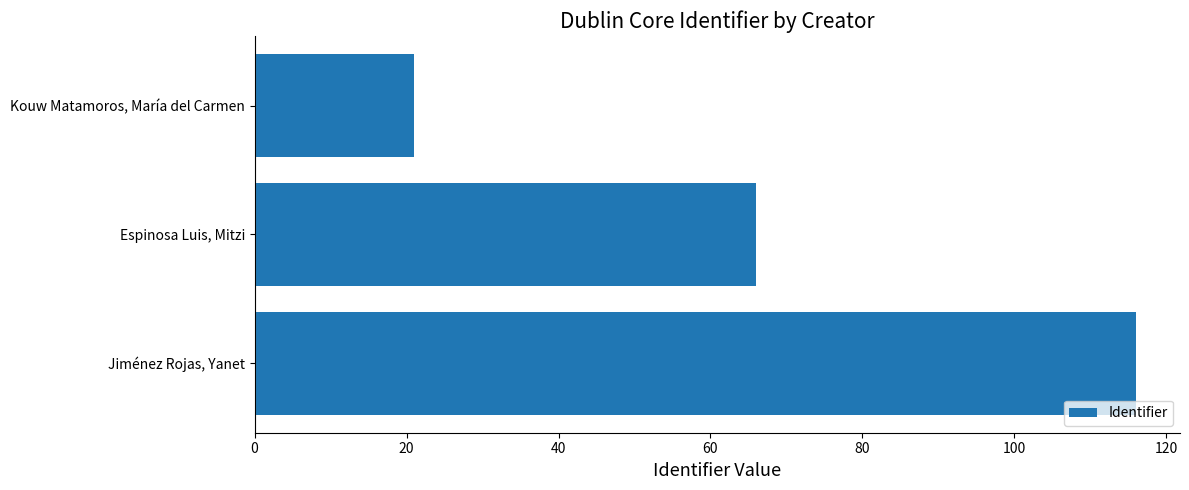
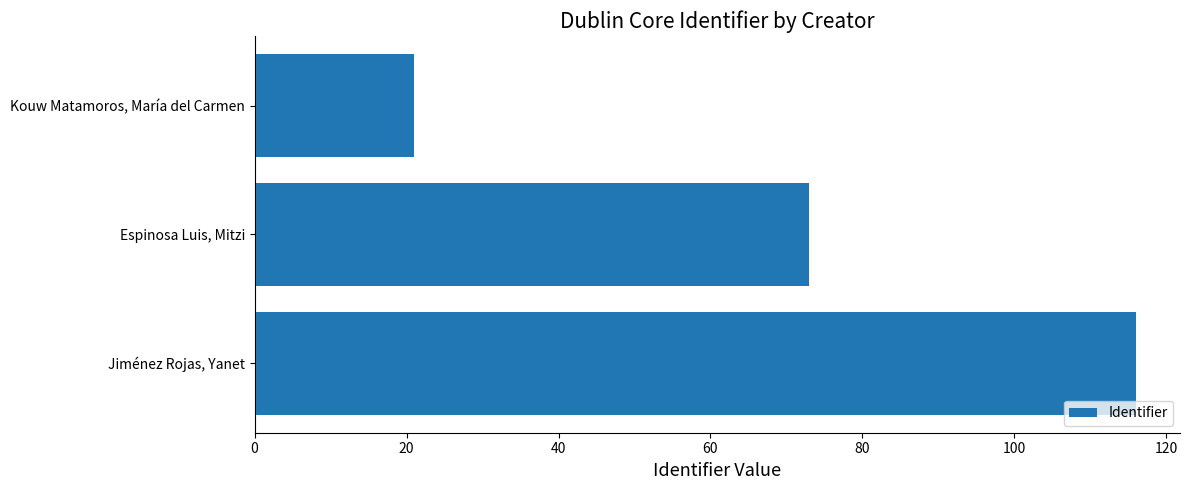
Espinosa Luis, Mitzi: 66 -> 73
